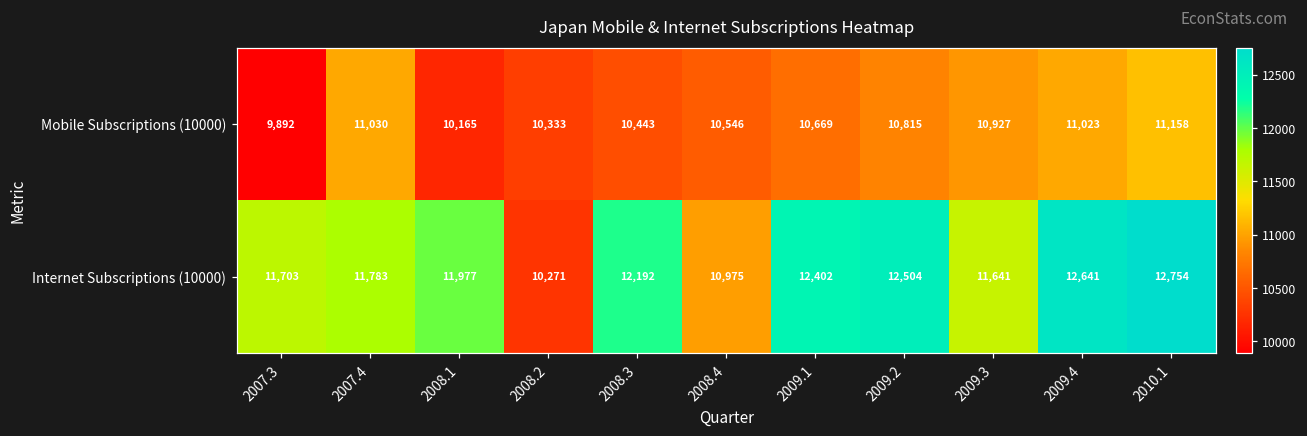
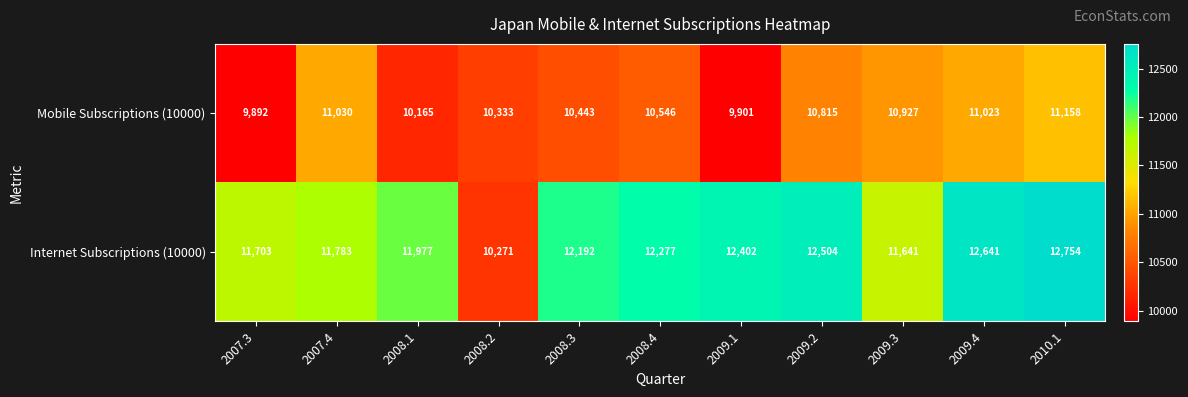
Mobile Subscriptions (10000), 2009.1: 10,669 -> 9,901
Internet Subscriptions (10000), 2008.4: 10,975 -> 12,277
